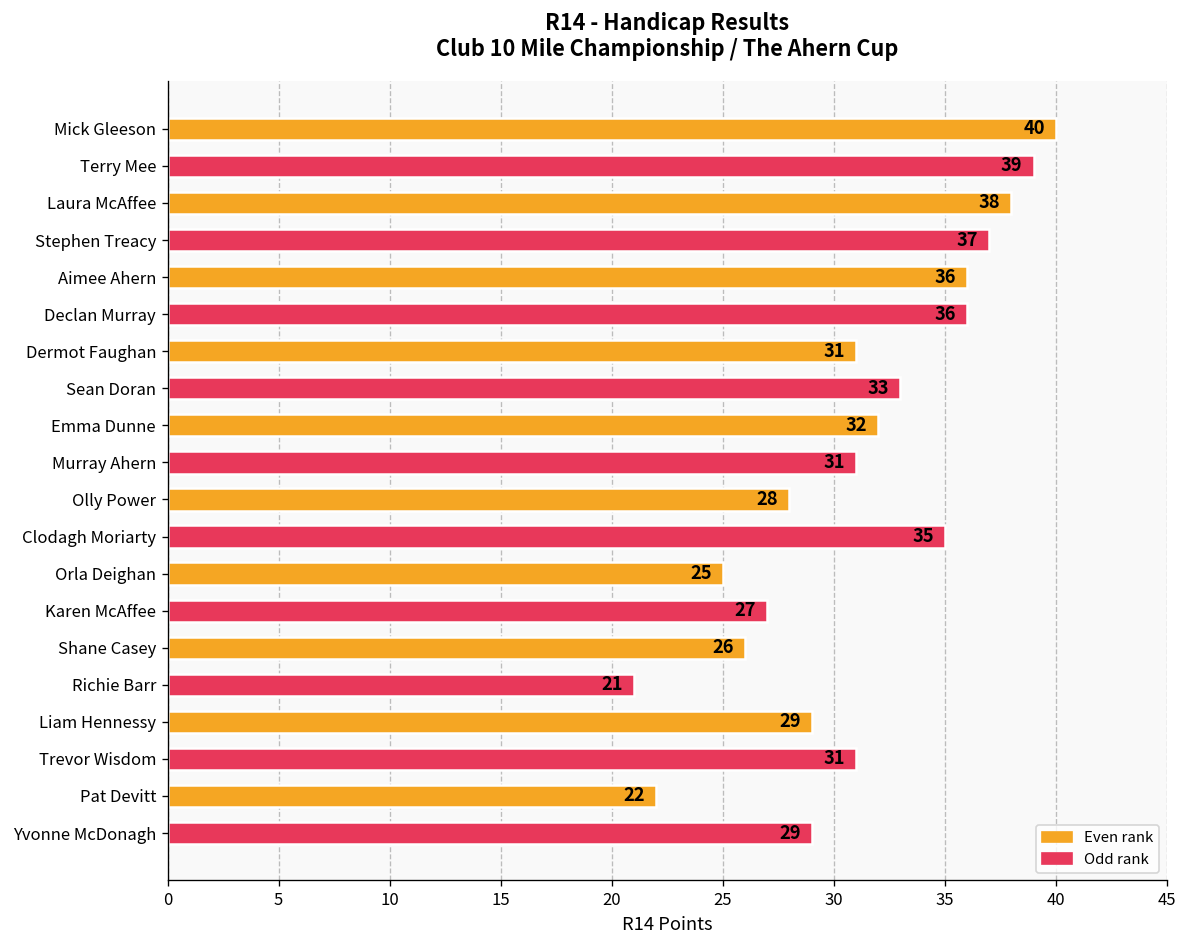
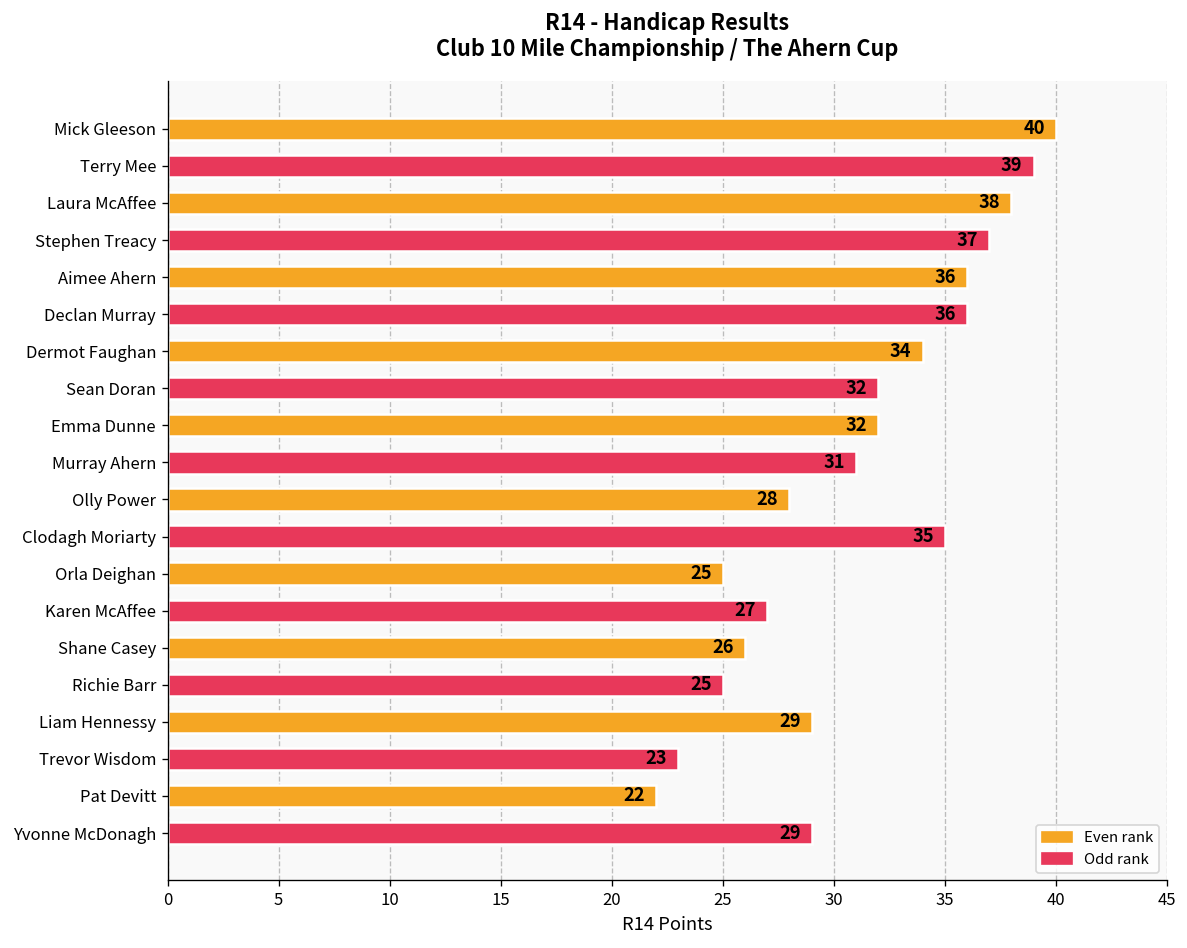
Dermot Faughan: 31 -> 34
Sean Doran: 33 -> 32
Richie Barr: 21 -> 25
Trevor Wisdom: 31 -> 23
